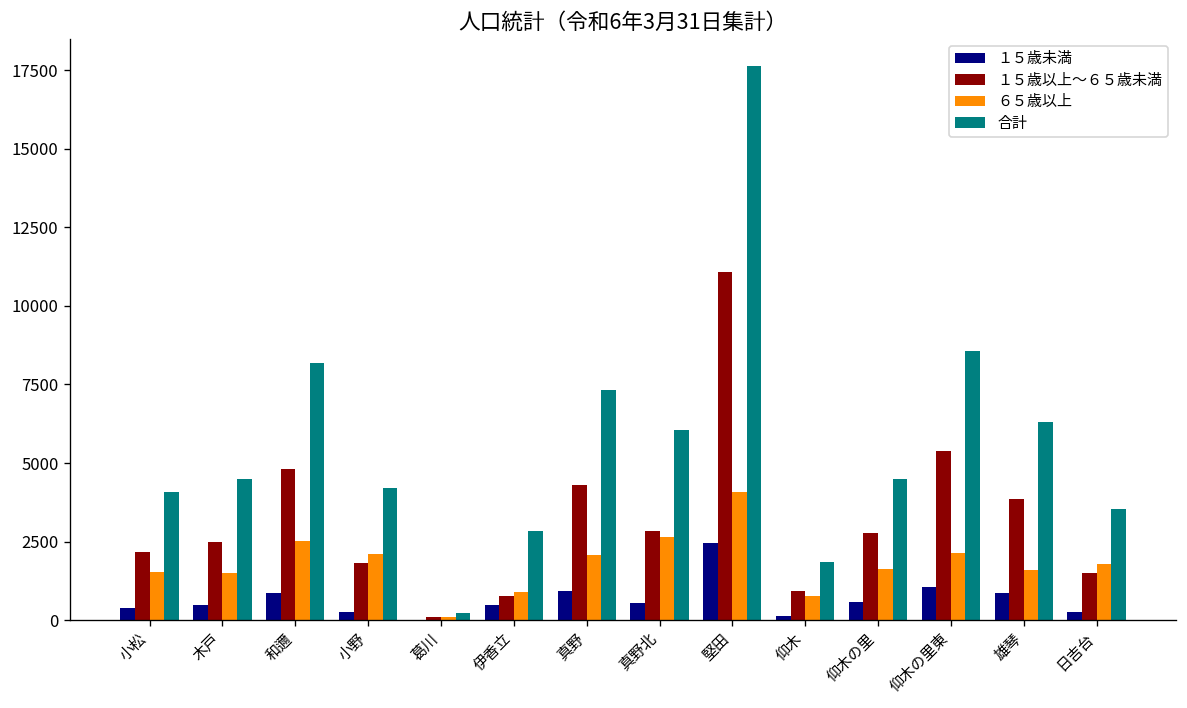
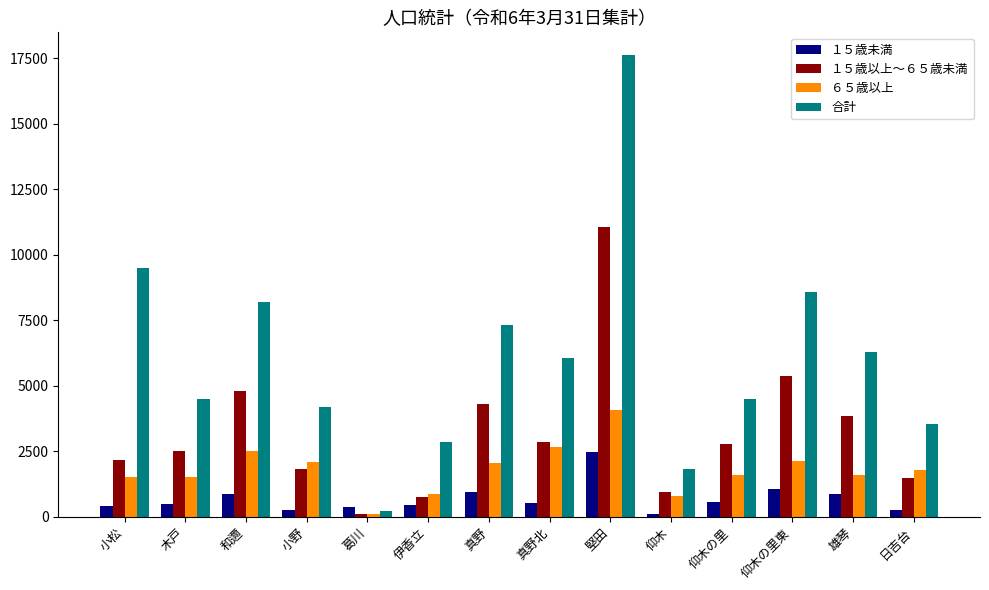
合計, 小松: 4100 -> 9500
１５歳未満, 葛川: 0 -> 400
